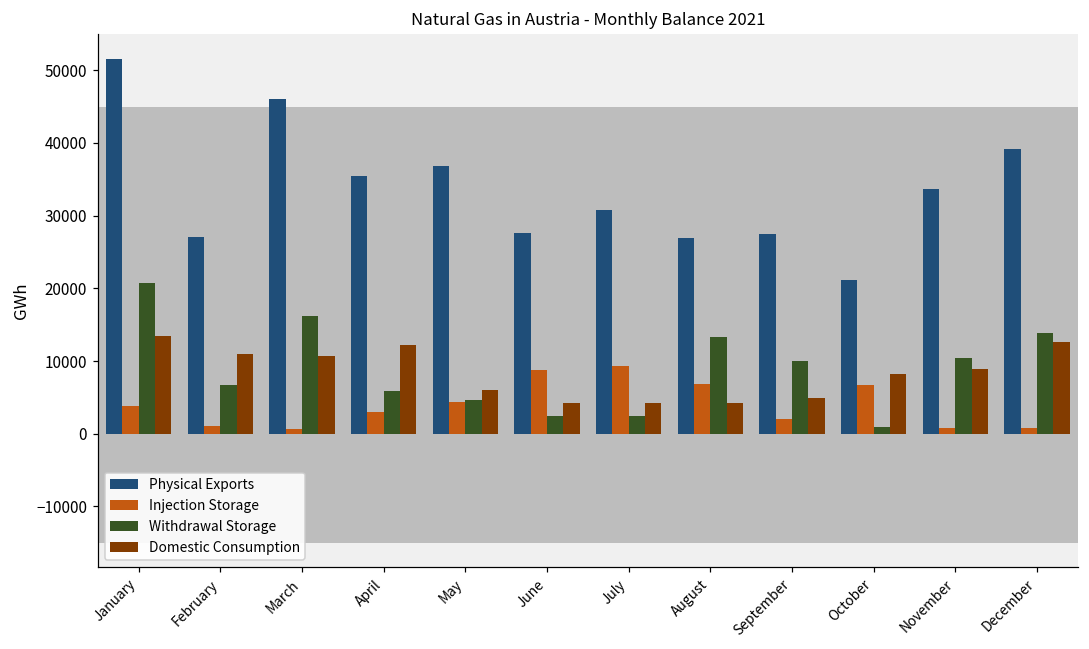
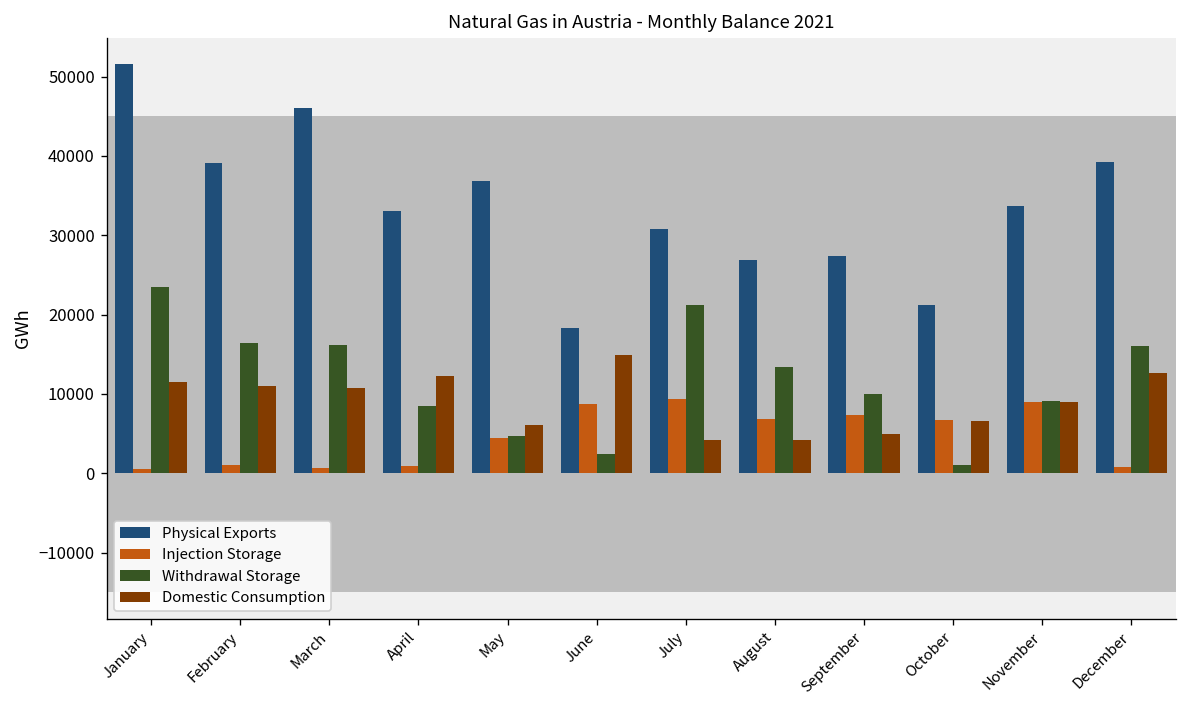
Injection Storage, January: 4000 -> 1000
Withdrawal Storage, January: 21000 -> 23000
Domestic Consumption, January: 13000 -> 11000
Physical Exports, February: 27000 -> 39000
Withdrawal Storage, February: 7000 -> 16000
Physical Exports, April: 35000 -> 33000
Injection Storage, April: 3000 -> 1000
Withdrawal Storage, April: 6000 -> 9000
Physical Exports, June: 28000 -> 18000
Domestic Consumption, June: 4000 -> 15000
Withdrawal Storage, July: 2000 -> 21000
Injection Storage, September: 2000 -> 7000
Domestic Consumption, October: 8000 -> 7000
Injection Storage, November: 1000 -> 9000
Withdrawal Storage, November: 10000 -> 9000
Withdrawal Storage, December: 14000 -> 16000
